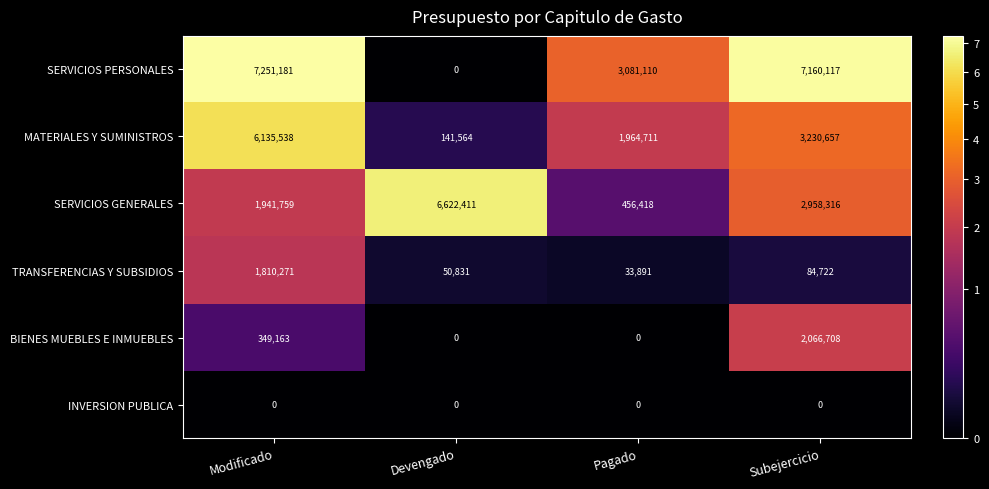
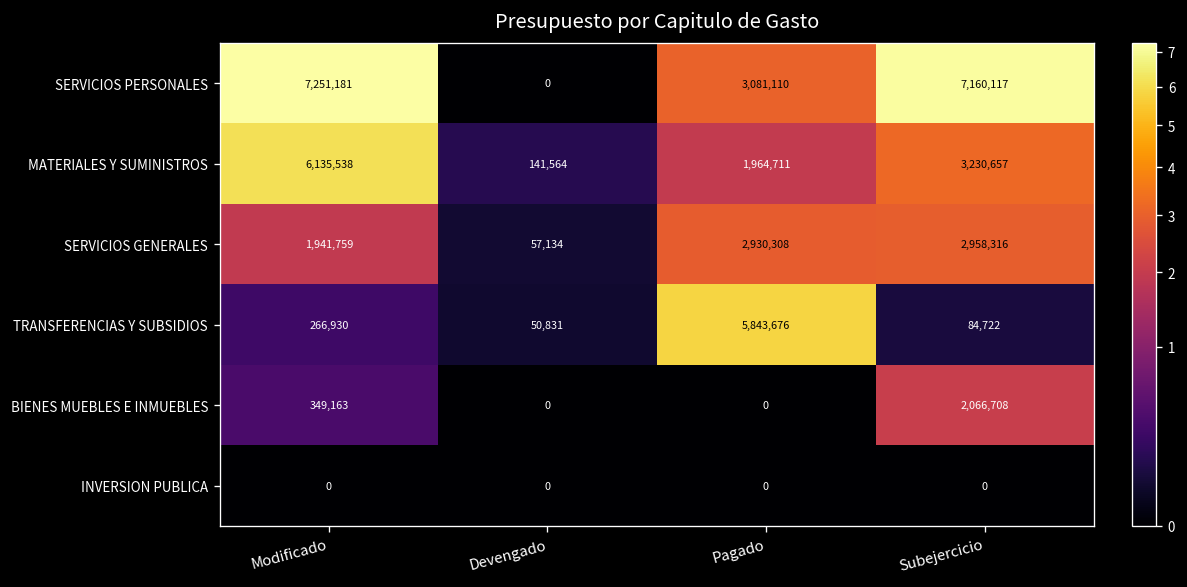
SERVICIOS GENERALES, Devengado: 6,622,411 -> 57,134
SERVICIOS GENERALES, Pagado: 456,418 -> 2,930,308
TRANSFERENCIAS Y SUBSIDIOS, Modificado: 1,810,271 -> 266,930
TRANSFERENCIAS Y SUBSIDIOS, Pagado: 33,891 -> 5,843,676
